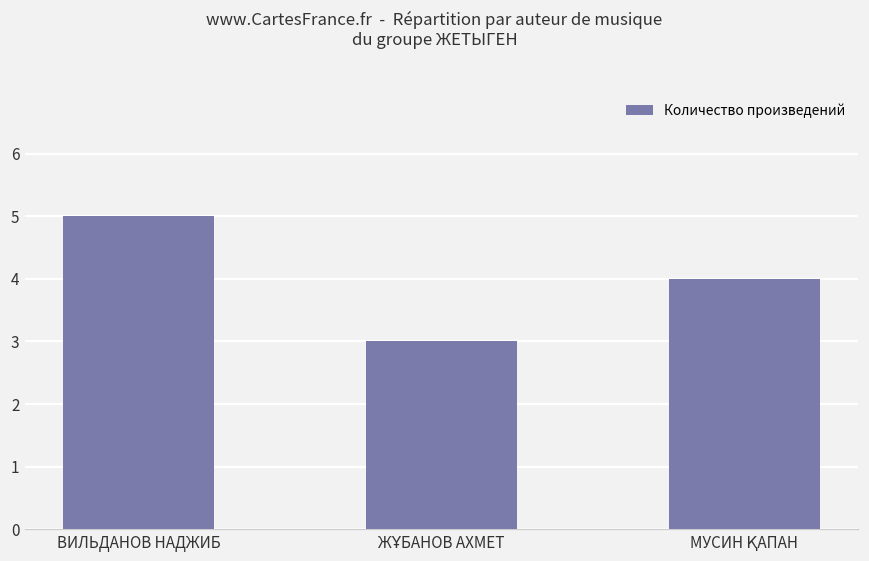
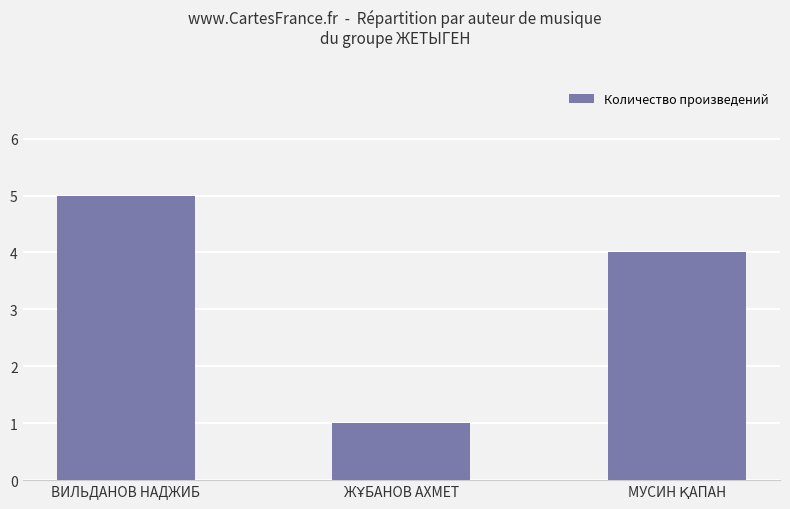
ЖҰБАНОВ АХМЕТ: 3 -> 1
